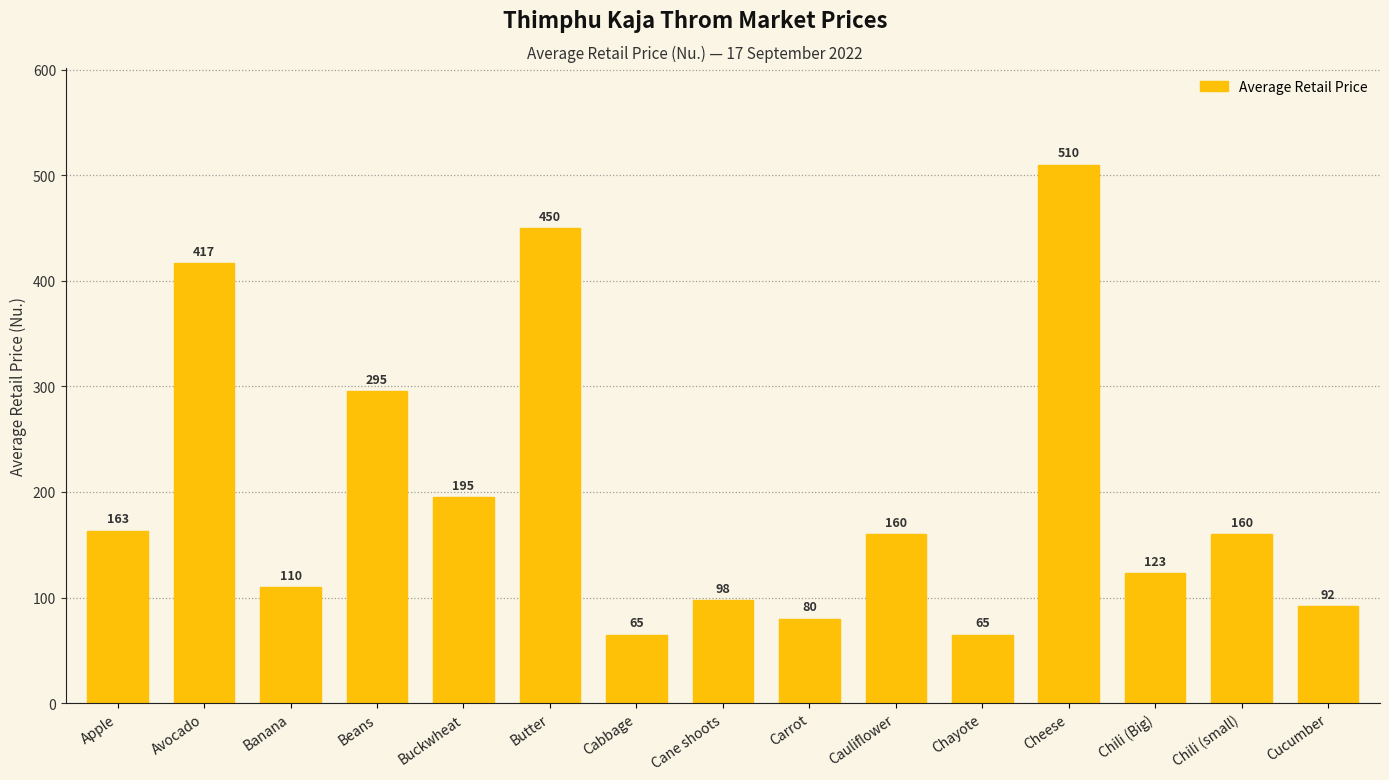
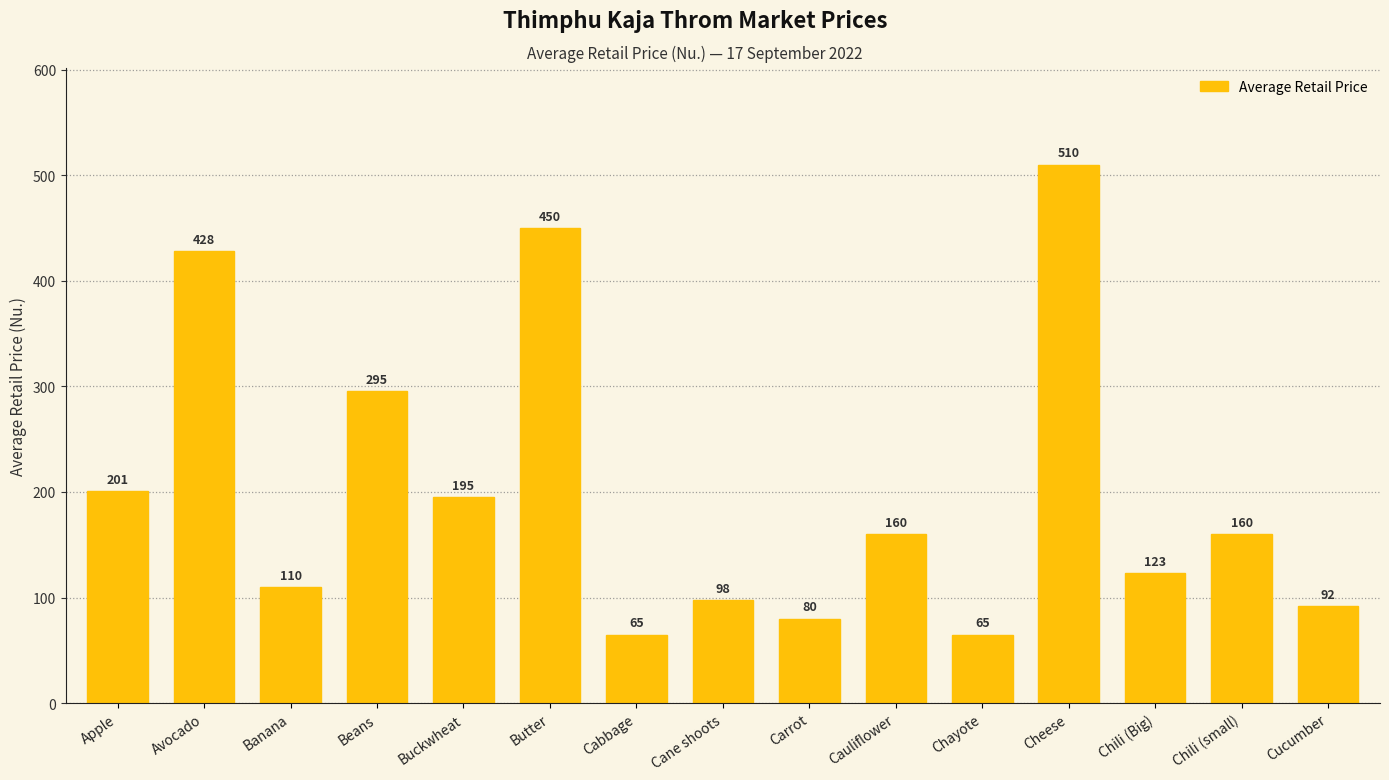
Apple: 163 -> 201
Avocado: 417 -> 428
